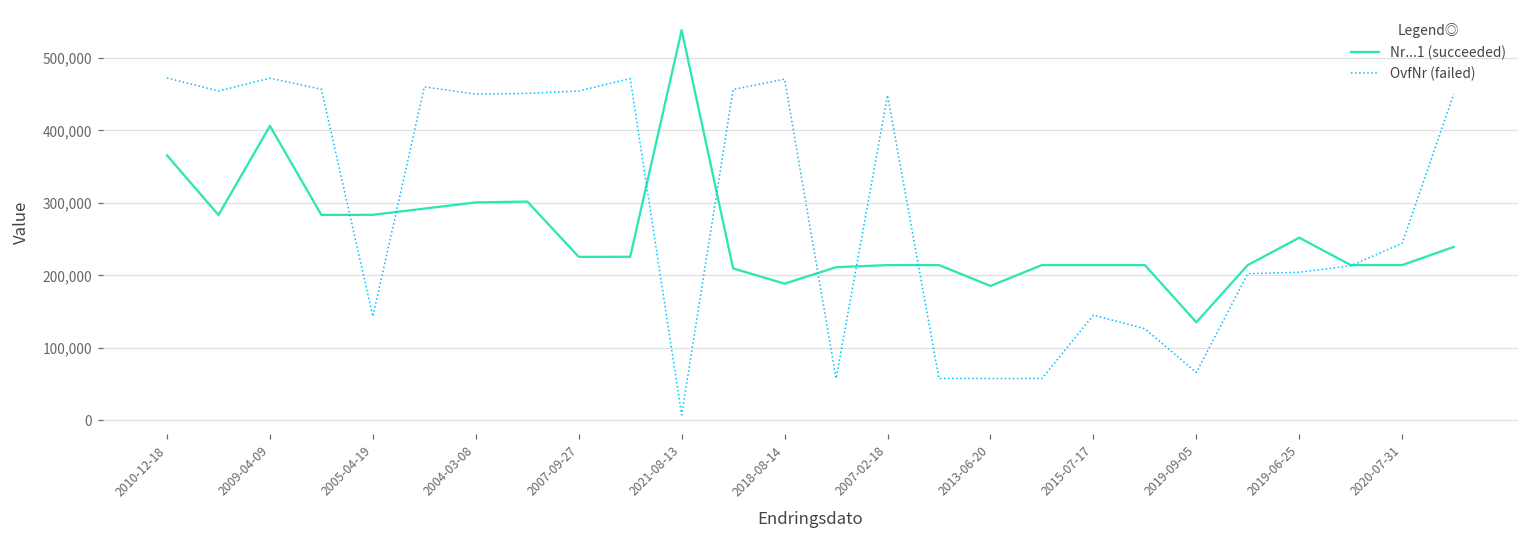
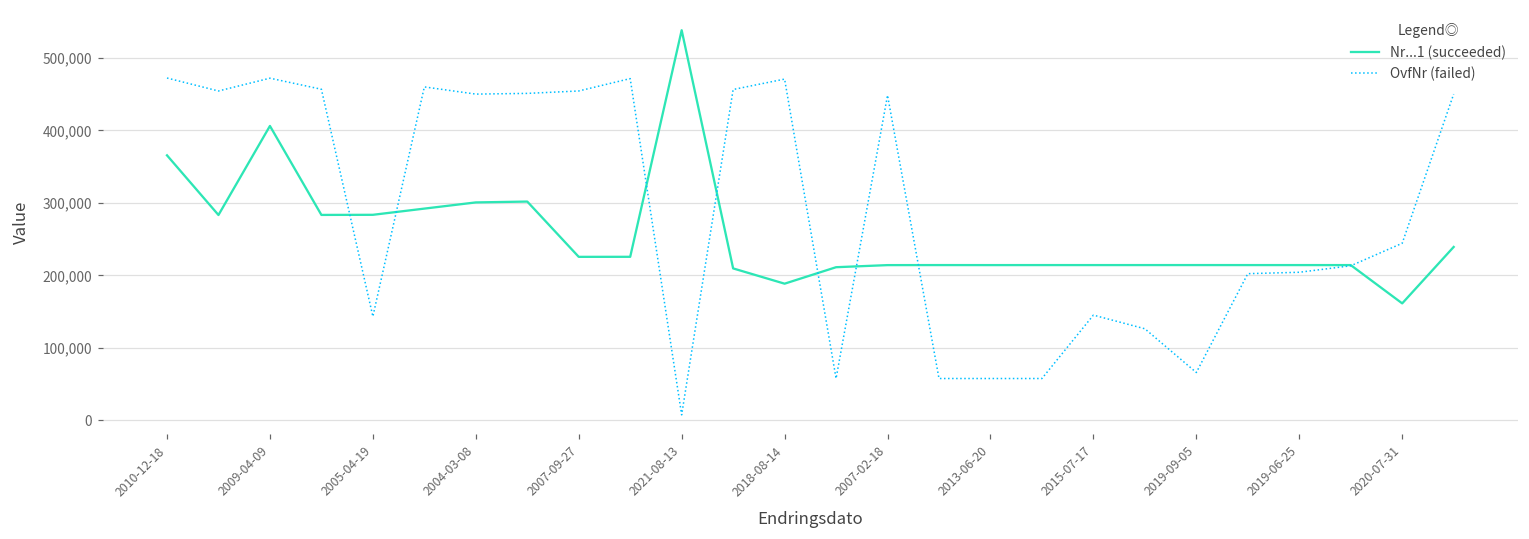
Nr...1 (succeeded), 2013-06-20: 190,000 -> 210,000
Nr...1 (succeeded), 2019-09-05: 140,000 -> 210,000
Nr...1 (succeeded), 2019-06-25: 250,000 -> 210,000
Nr...1 (succeeded), 2020-07-31: 210,000 -> 160,000
